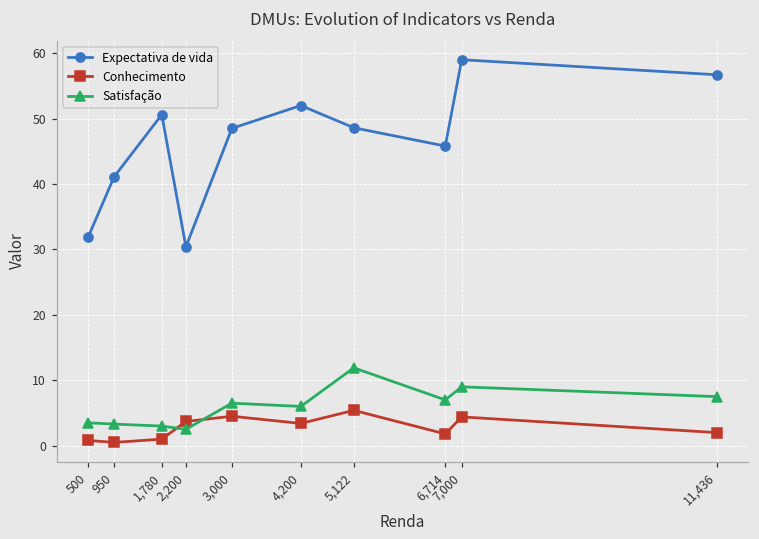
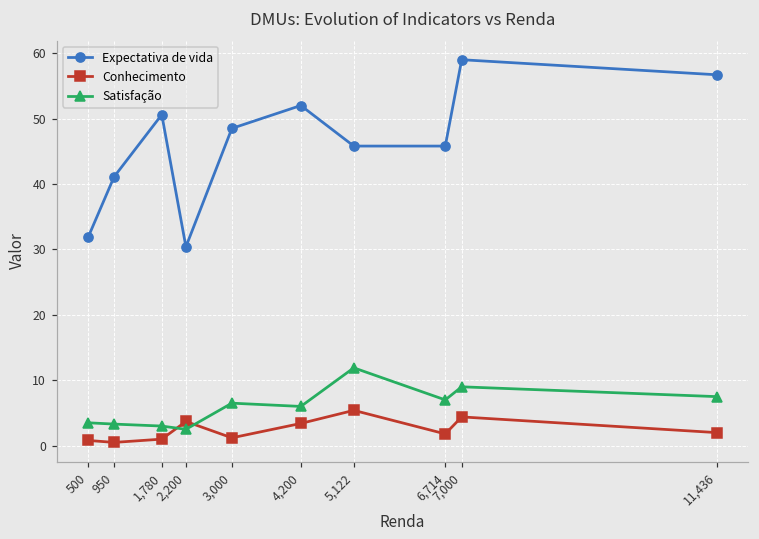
Conhecimento, 3,000: 5 -> 1
Expectativa de vida, 5,122: 49 -> 46
